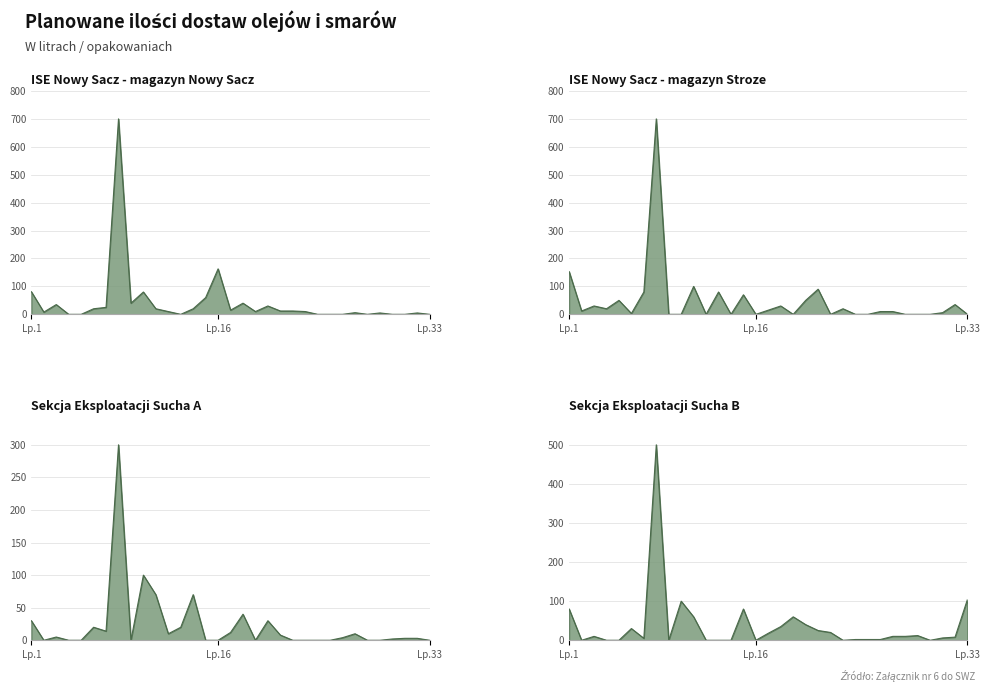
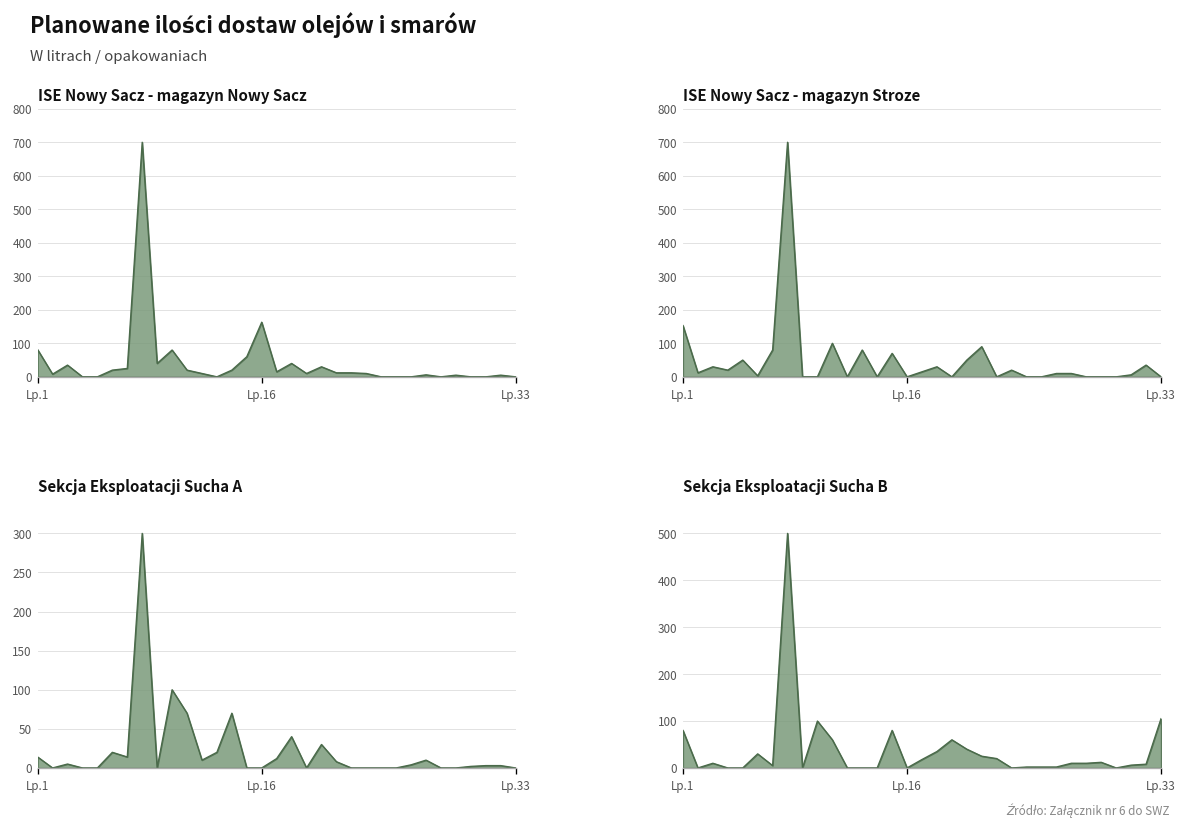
Sekcja Eksploatacji Sucha A, Lp.1: 30 -> 10
